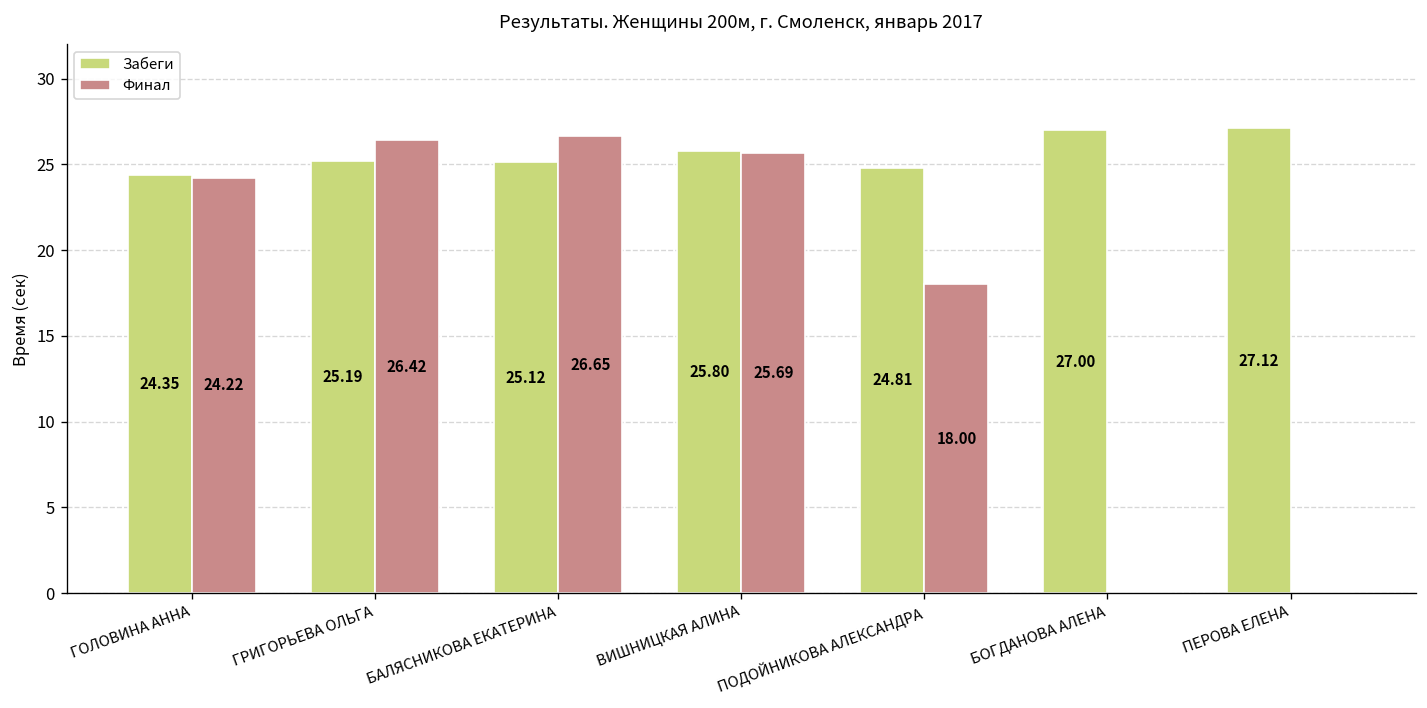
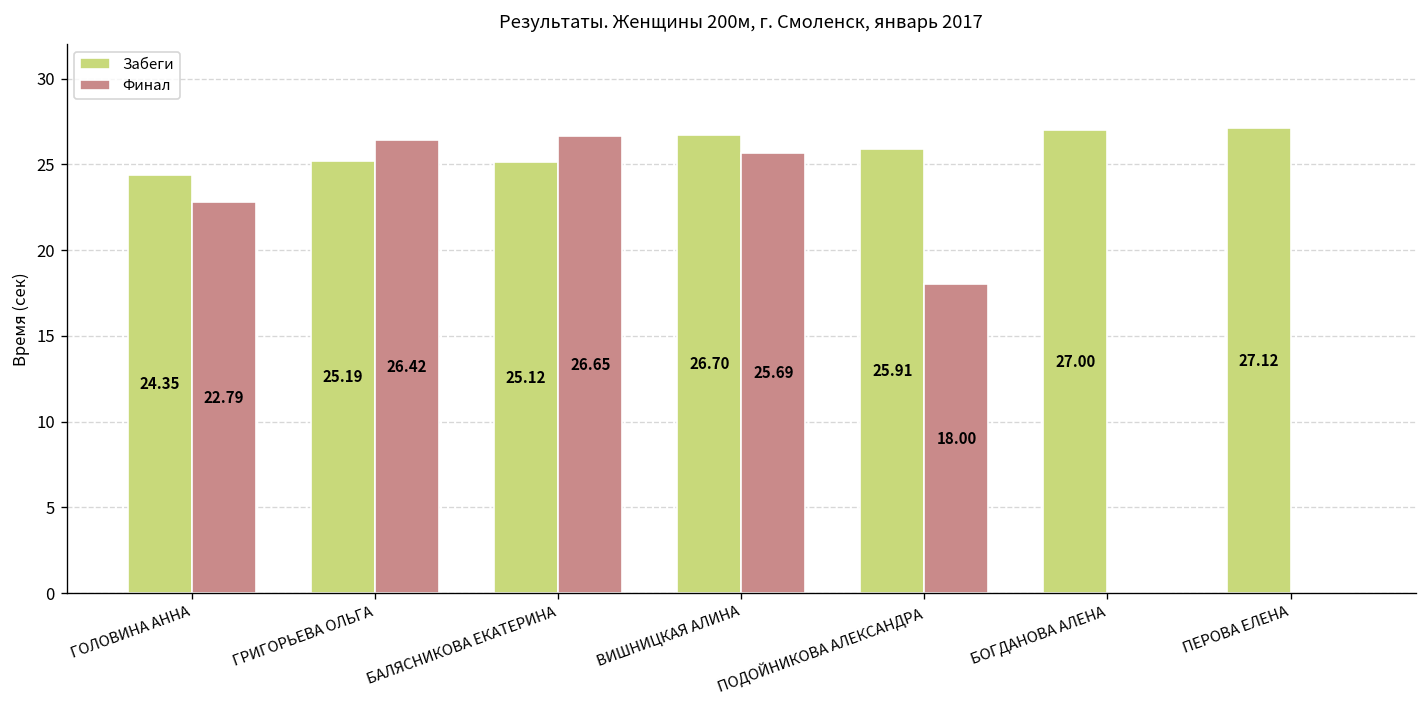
Финал, ГОЛОВИНА АННА: 24.22 -> 22.79
Забеги, ВИШНИЦКАЯ АЛИНА: 25.80 -> 26.70
Забеги, ПОДОЙНИКОВА АЛЕКСАНДРА: 24.81 -> 25.91
